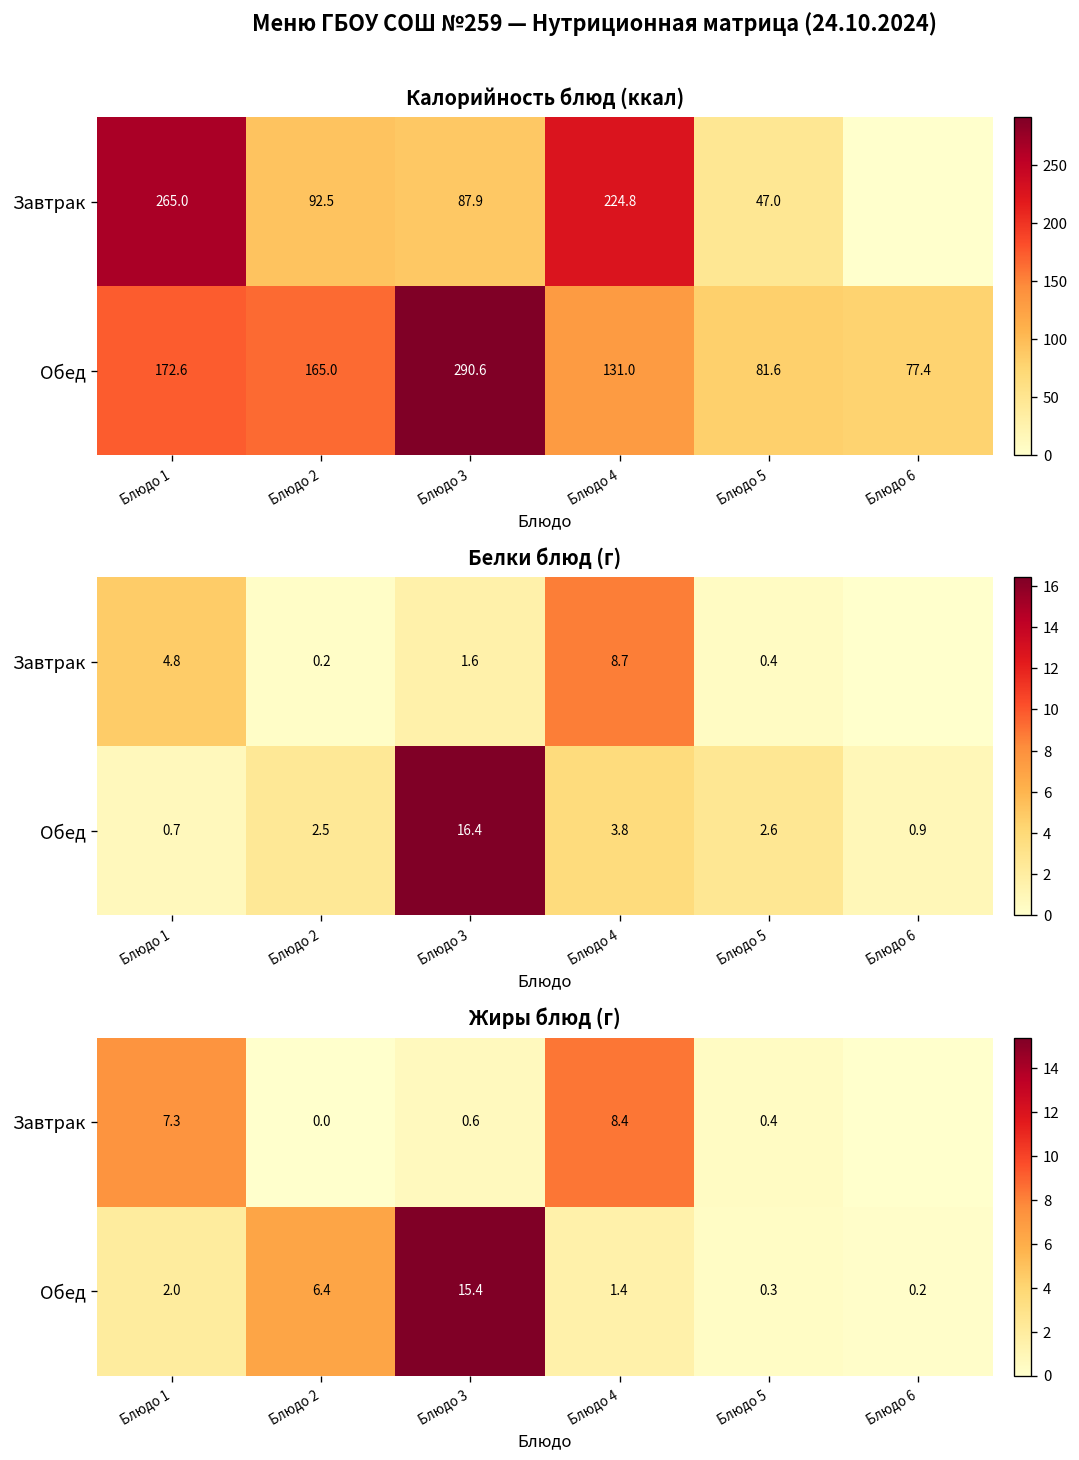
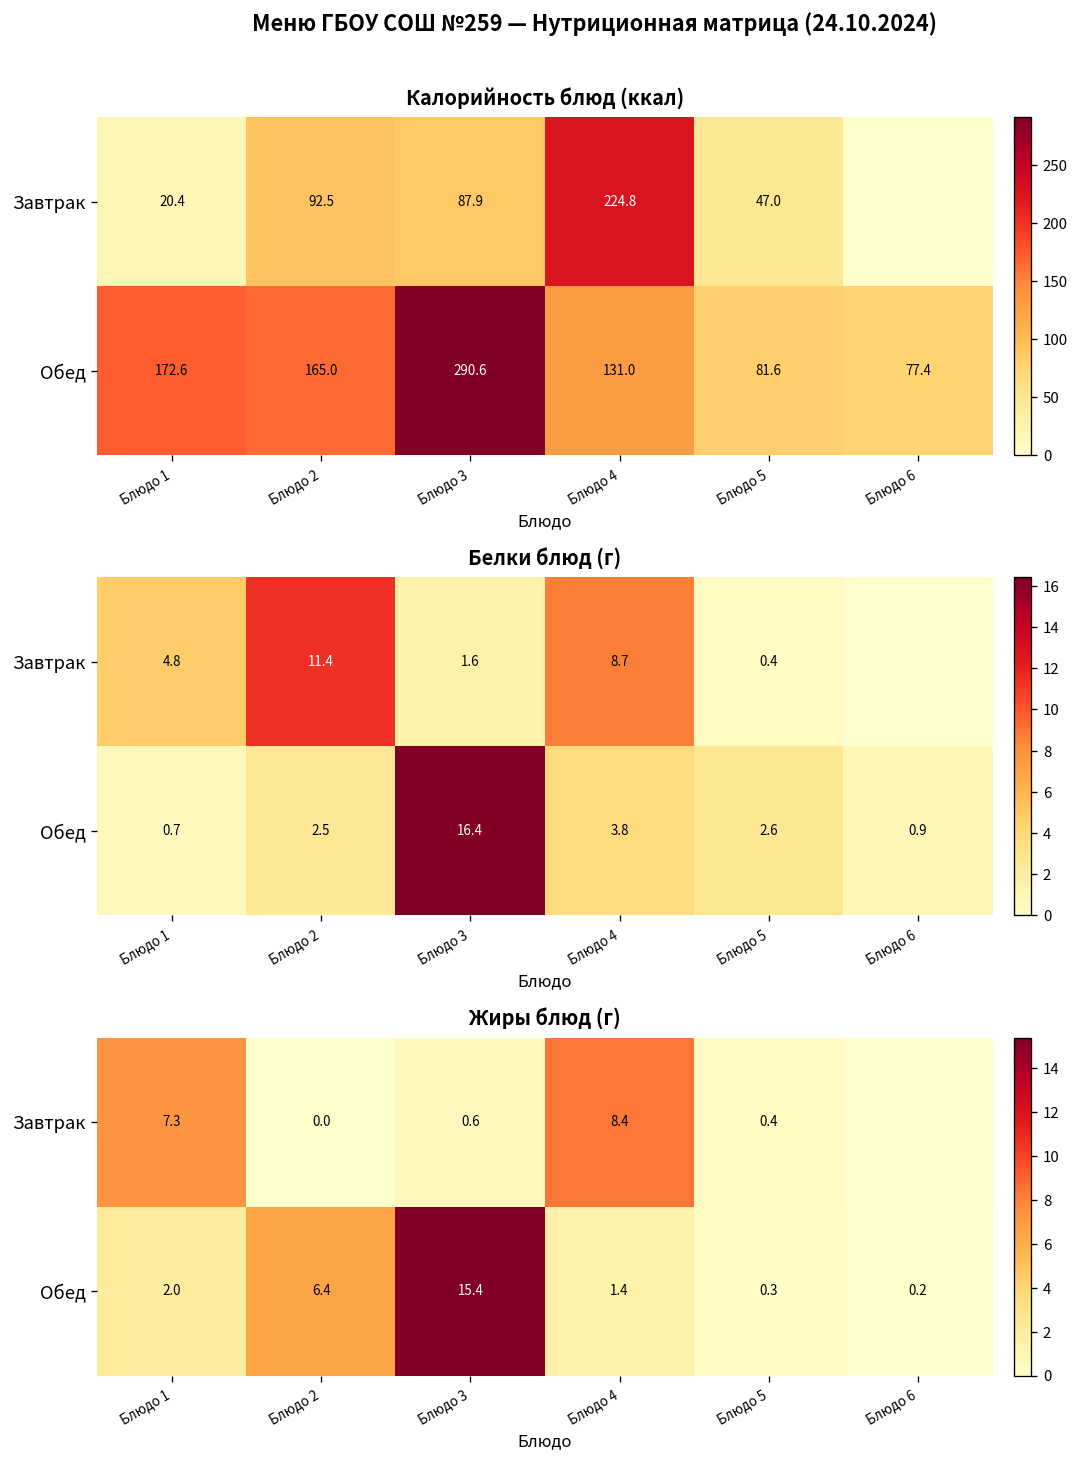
Калорийность блюд (ккал), Завтрак, Блюдо 1: 265.0 -> 20.4
Белки блюд (г), Завтрак, Блюдо 2: 0.2 -> 11.4
